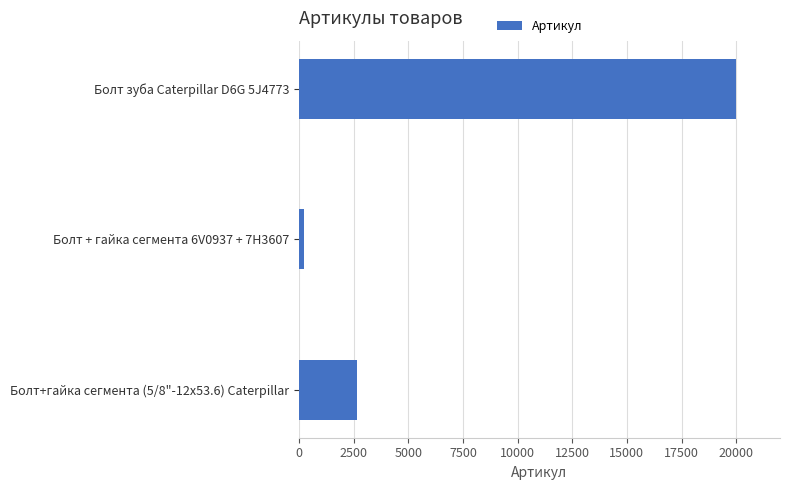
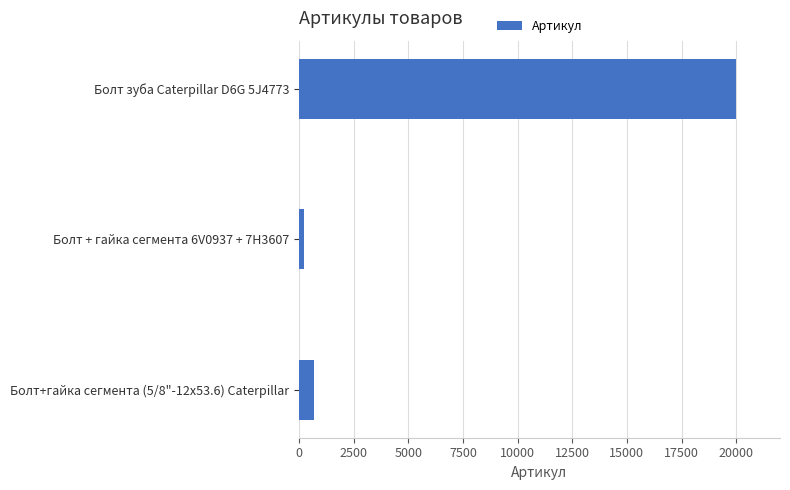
Болт+гайка сегмента (5/8"-12х53.6) Caterpillar: 2700 -> 700
